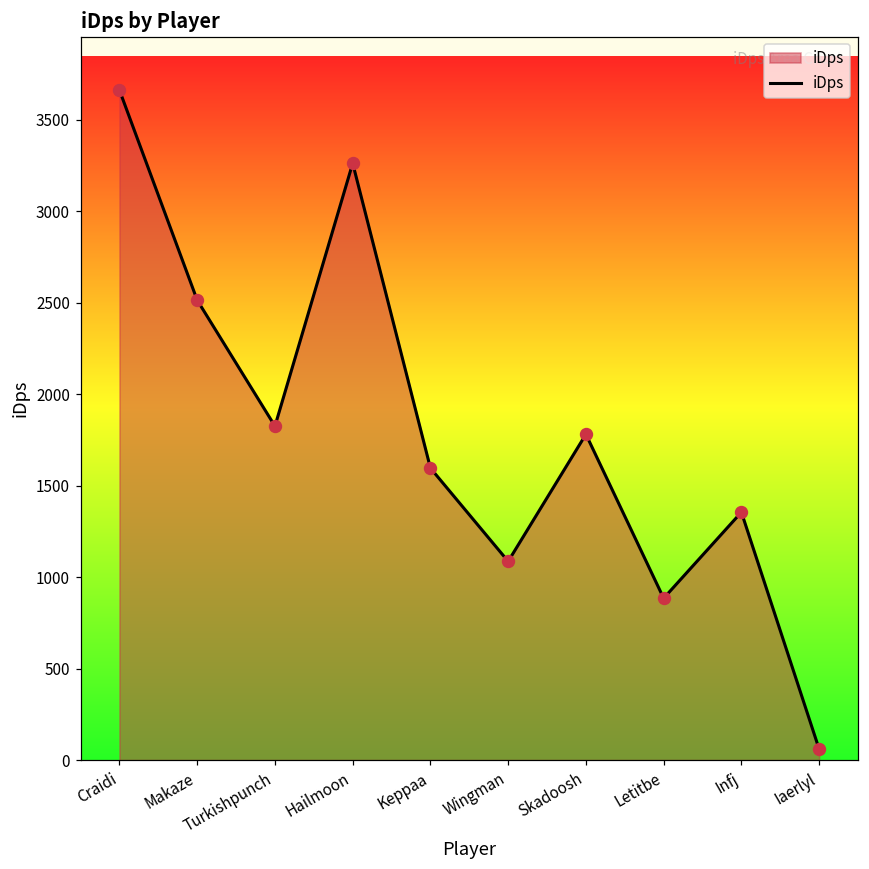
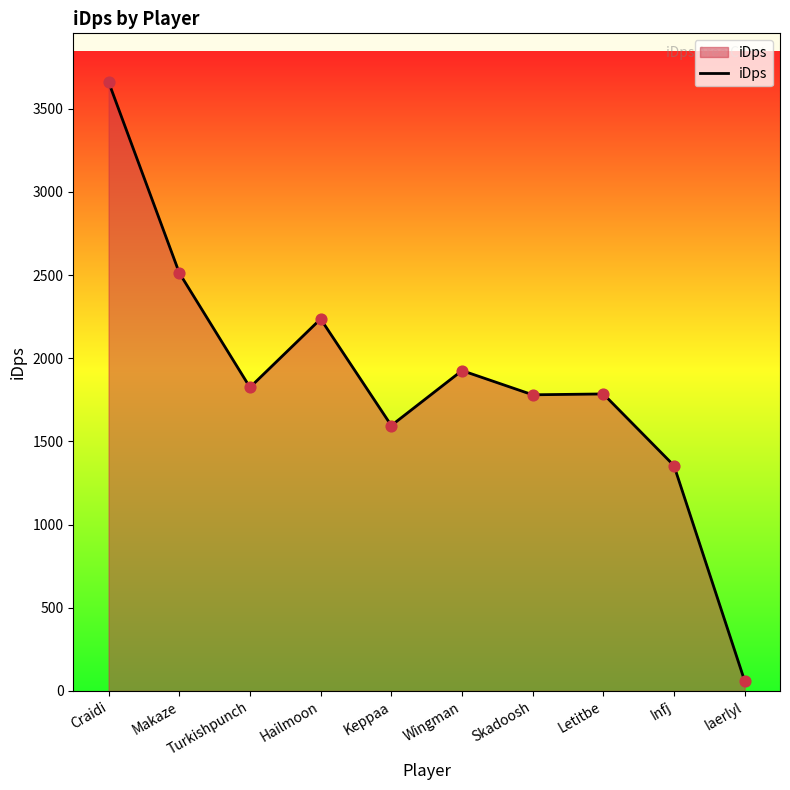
Hailmoon: 3260 -> 2240
Wingman: 1090 -> 1930
Letitbe: 880 -> 1790
